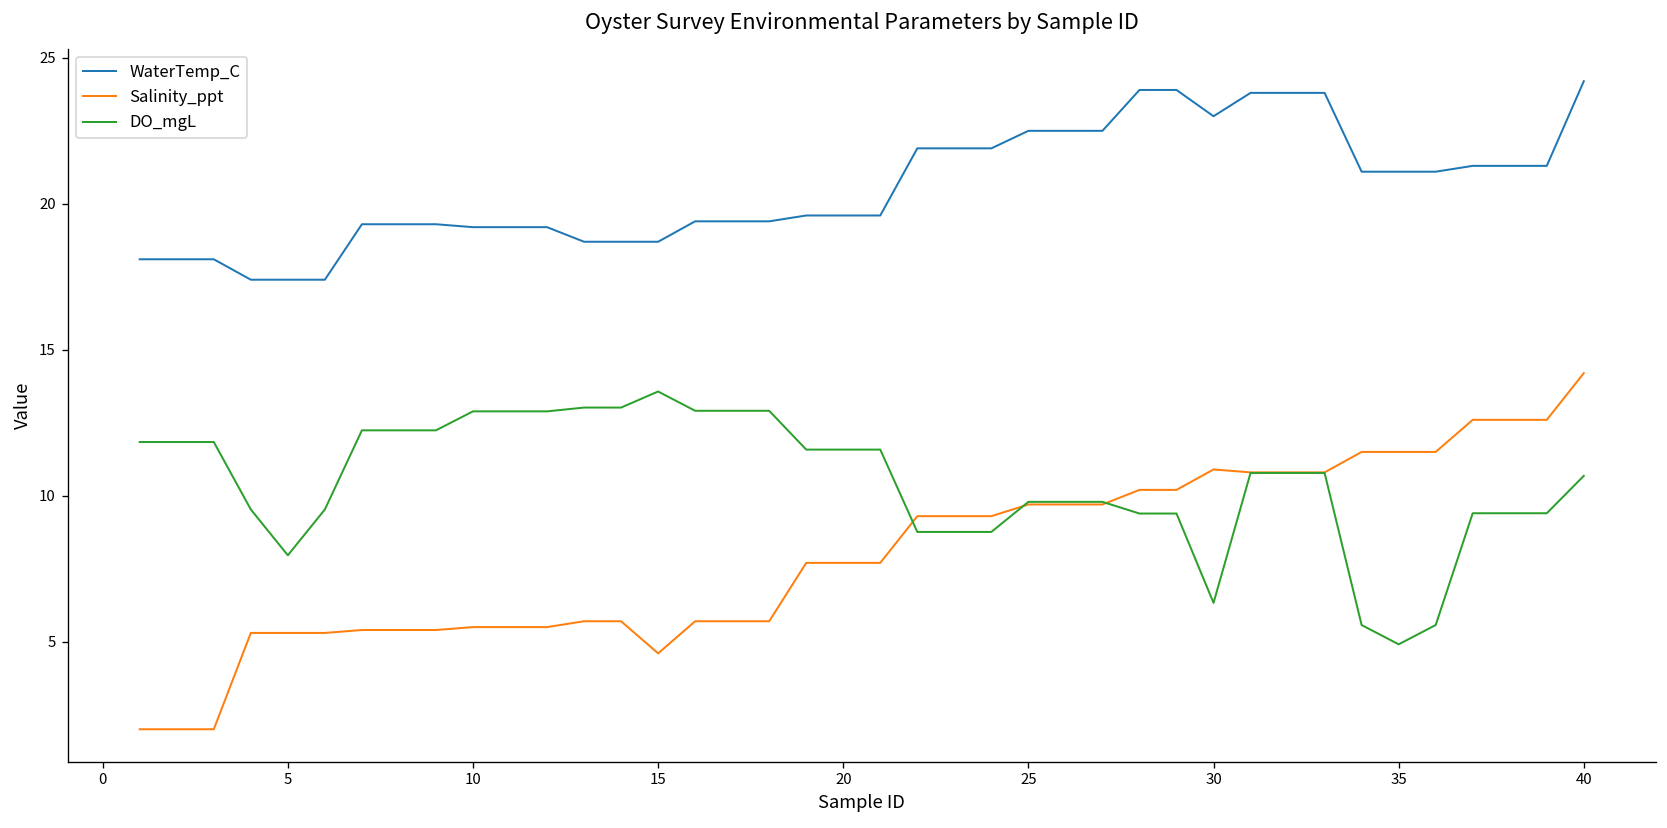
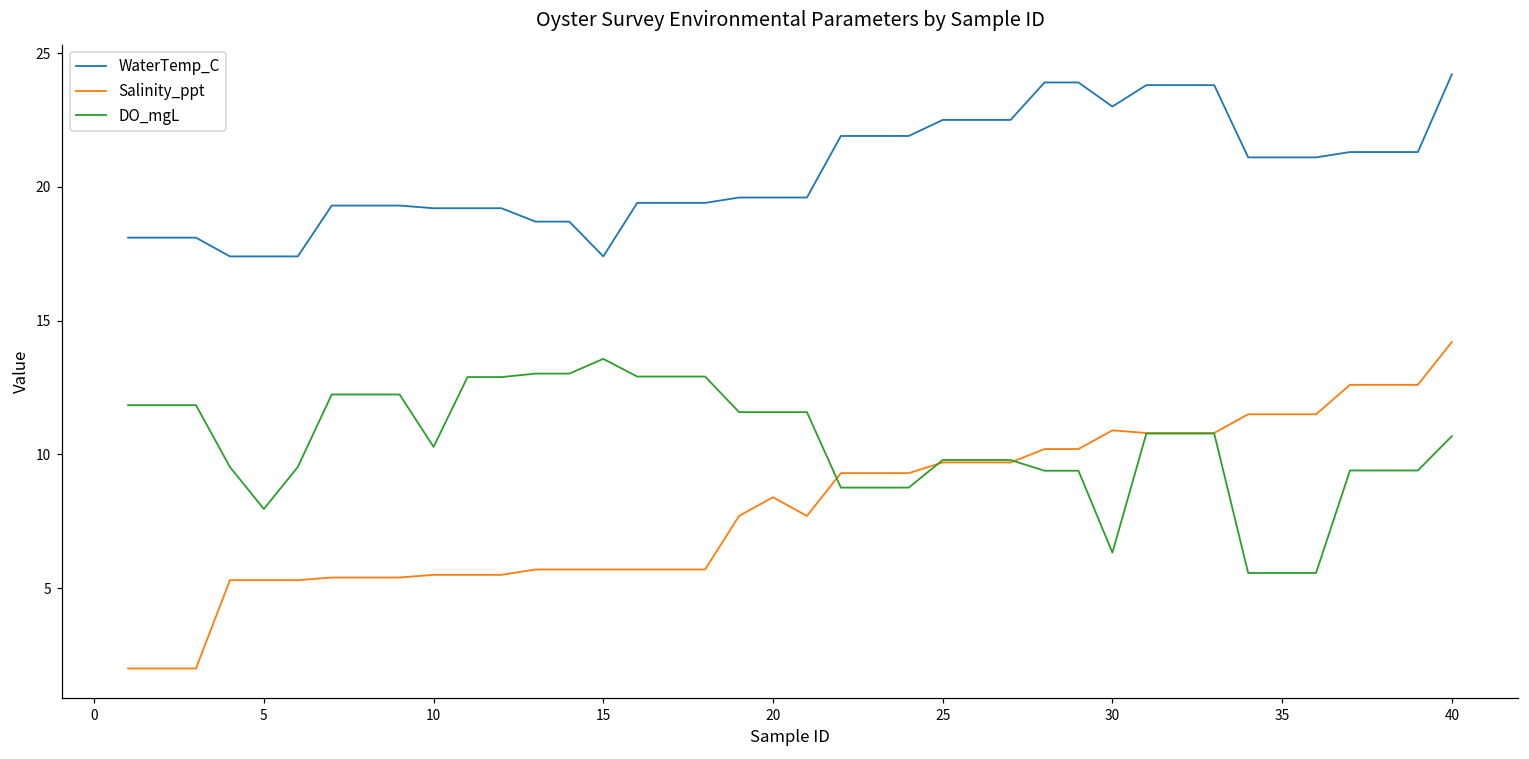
DO_mgL, 10: 12.9 -> 10.3
WaterTemp_C, 15: 18.7 -> 17.4
Salinity_ppt, 15: 4.6 -> 5.7
Salinity_ppt, 20: 7.7 -> 8.4
DO_mgL, 35: 4.9 -> 5.6
